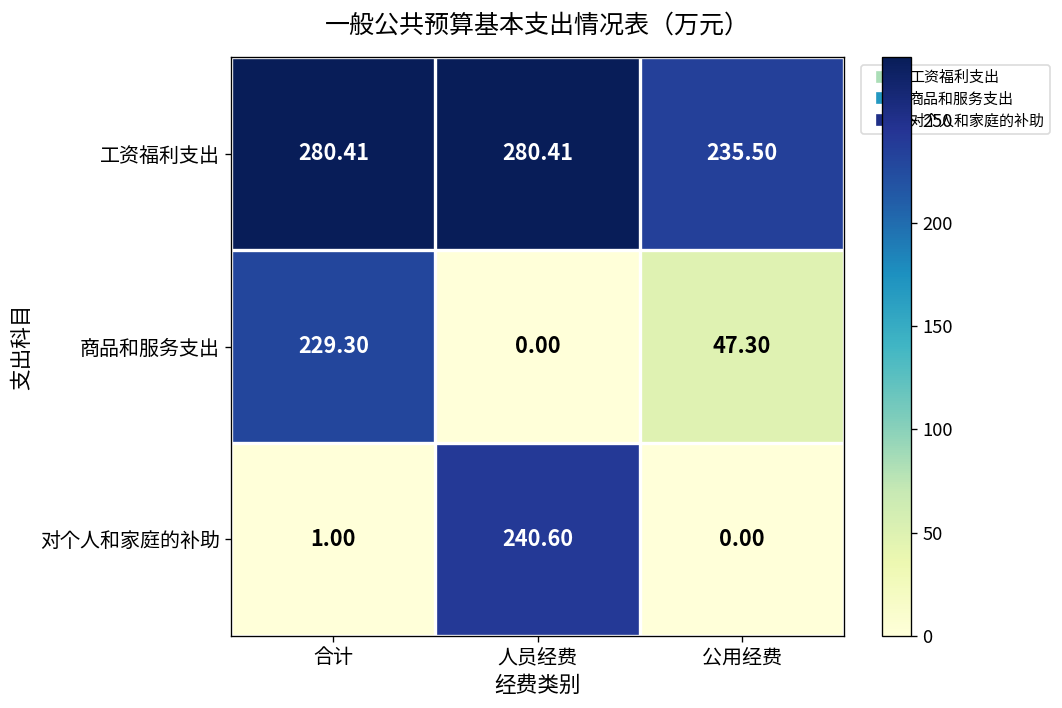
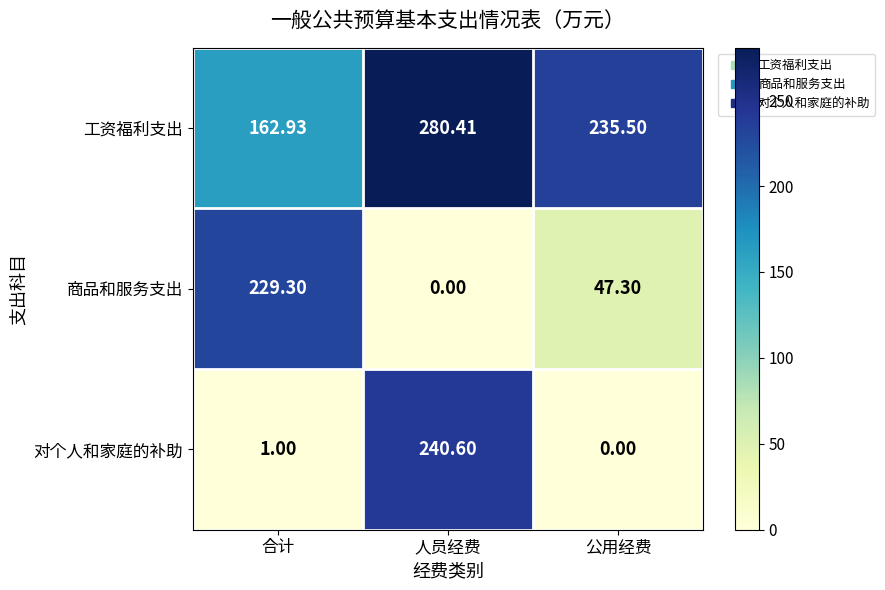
工资福利支出, 合计: 280.41 -> 162.93
